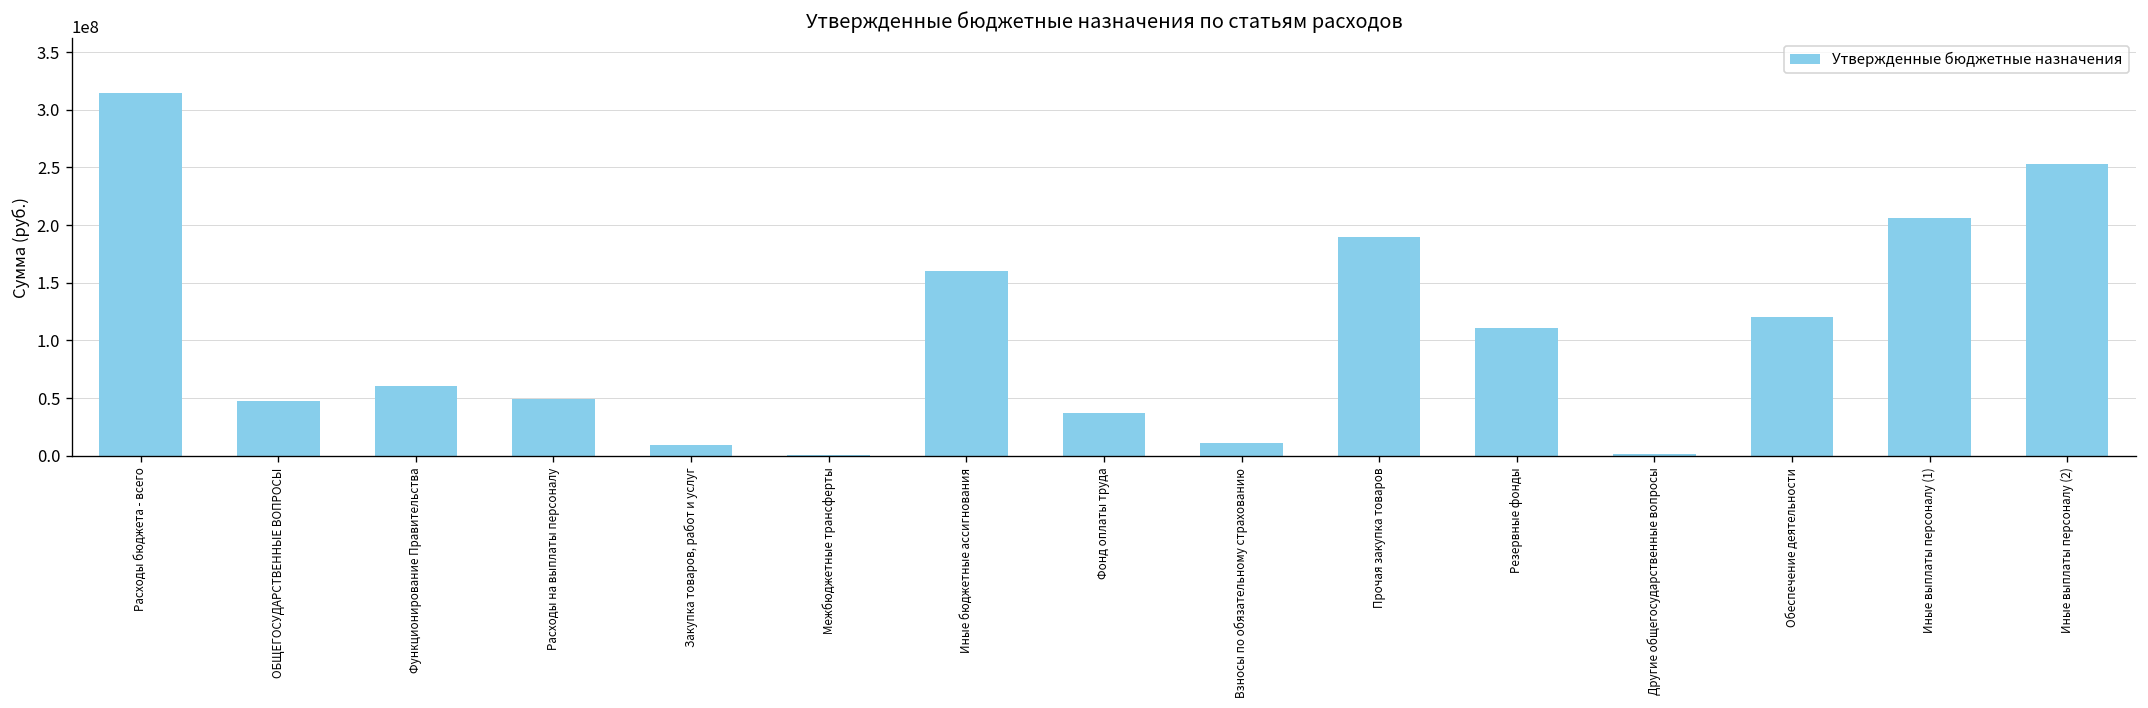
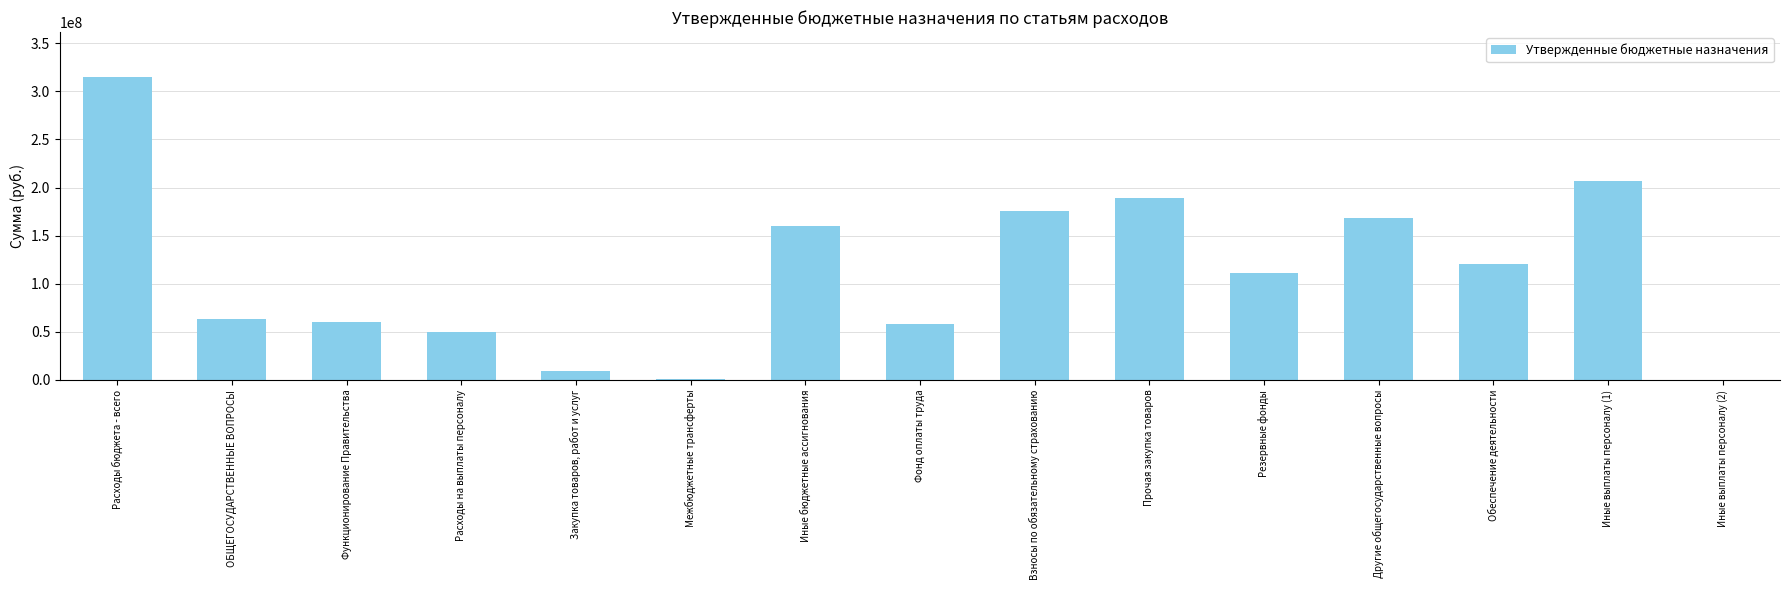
ОБЩЕГОСУДАРСТВЕННЫЕ ВОПРОСЫ: 50000000 -> 60000000
Фонд оплаты труда: 40000000 -> 60000000
Взносы по обязательному страхованию: 10000000 -> 180000000
Другие общегосударственные вопросы: 0 -> 170000000
Иные выплаты персоналу (2): 250000000 -> 0
